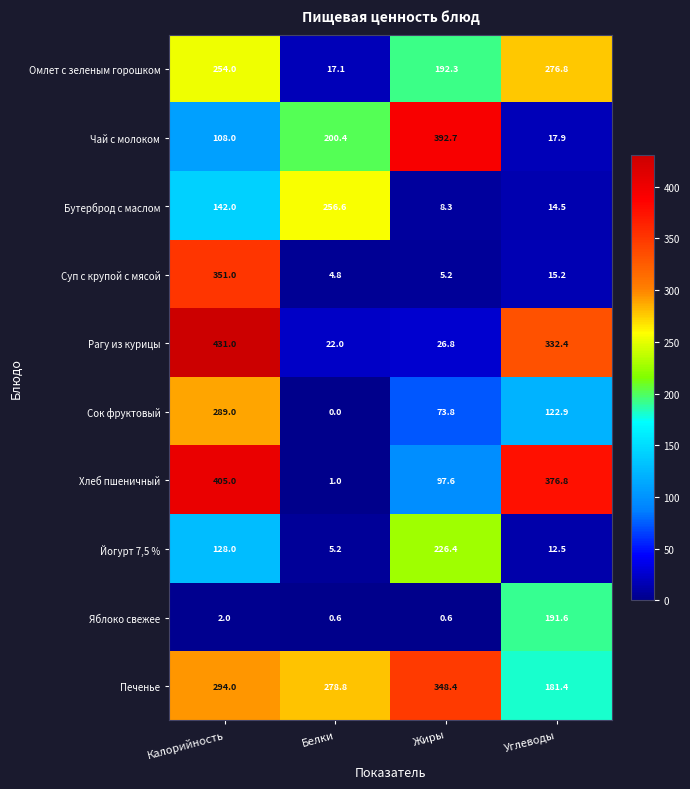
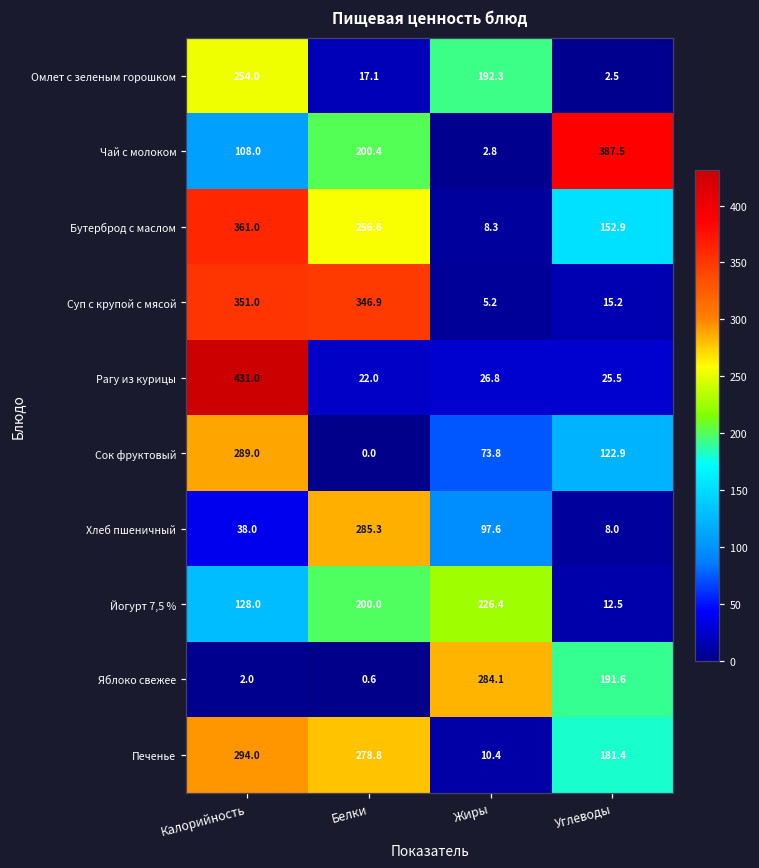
Омлет с зеленым горошком, Углеводы: 276.8 -> 2.5
Чай с молоком, Жиры: 392.7 -> 2.8
Чай с молоком, Углеводы: 17.9 -> 387.5
Бутерброд с маслом, Калорийность: 142.0 -> 361.0
Бутерброд с маслом, Углеводы: 14.5 -> 152.9
Суп с крупой с мясой, Белки: 4.8 -> 346.9
Рагу из курицы, Углеводы: 332.4 -> 25.5
Хлеб пшеничный, Калорийность: 405.0 -> 38.0
Хлеб пшеничный, Белки: 1.0 -> 285.3
Хлеб пшеничный, Углеводы: 376.8 -> 8.0
Йогурт 7,5 %, Белки: 5.2 -> 200.0
Яблоко свежее, Жиры: 0.6 -> 284.1
Печенье, Жиры: 348.4 -> 10.4
